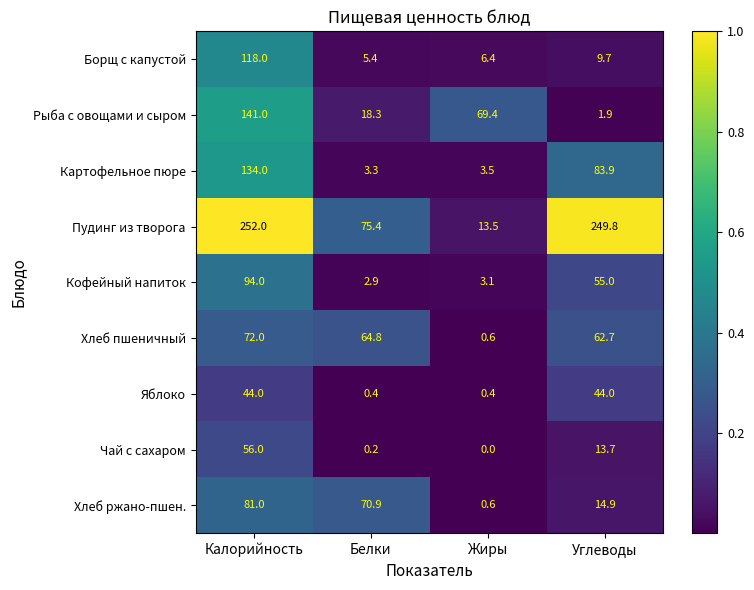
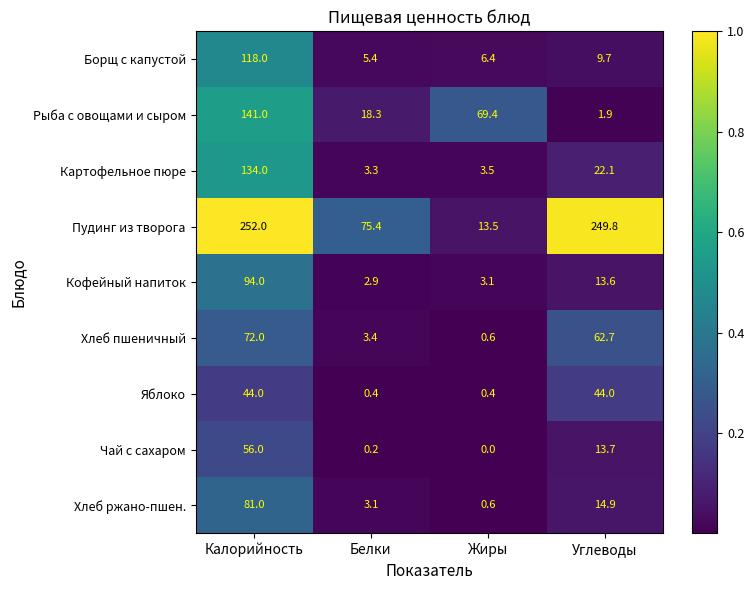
Картофельное пюре, Углеводы: 83.9 -> 22.1
Кофейный напиток, Углеводы: 55.0 -> 13.6
Хлеб пшеничный, Белки: 64.8 -> 3.4
Хлеб ржано-пшен., Белки: 70.9 -> 3.1
